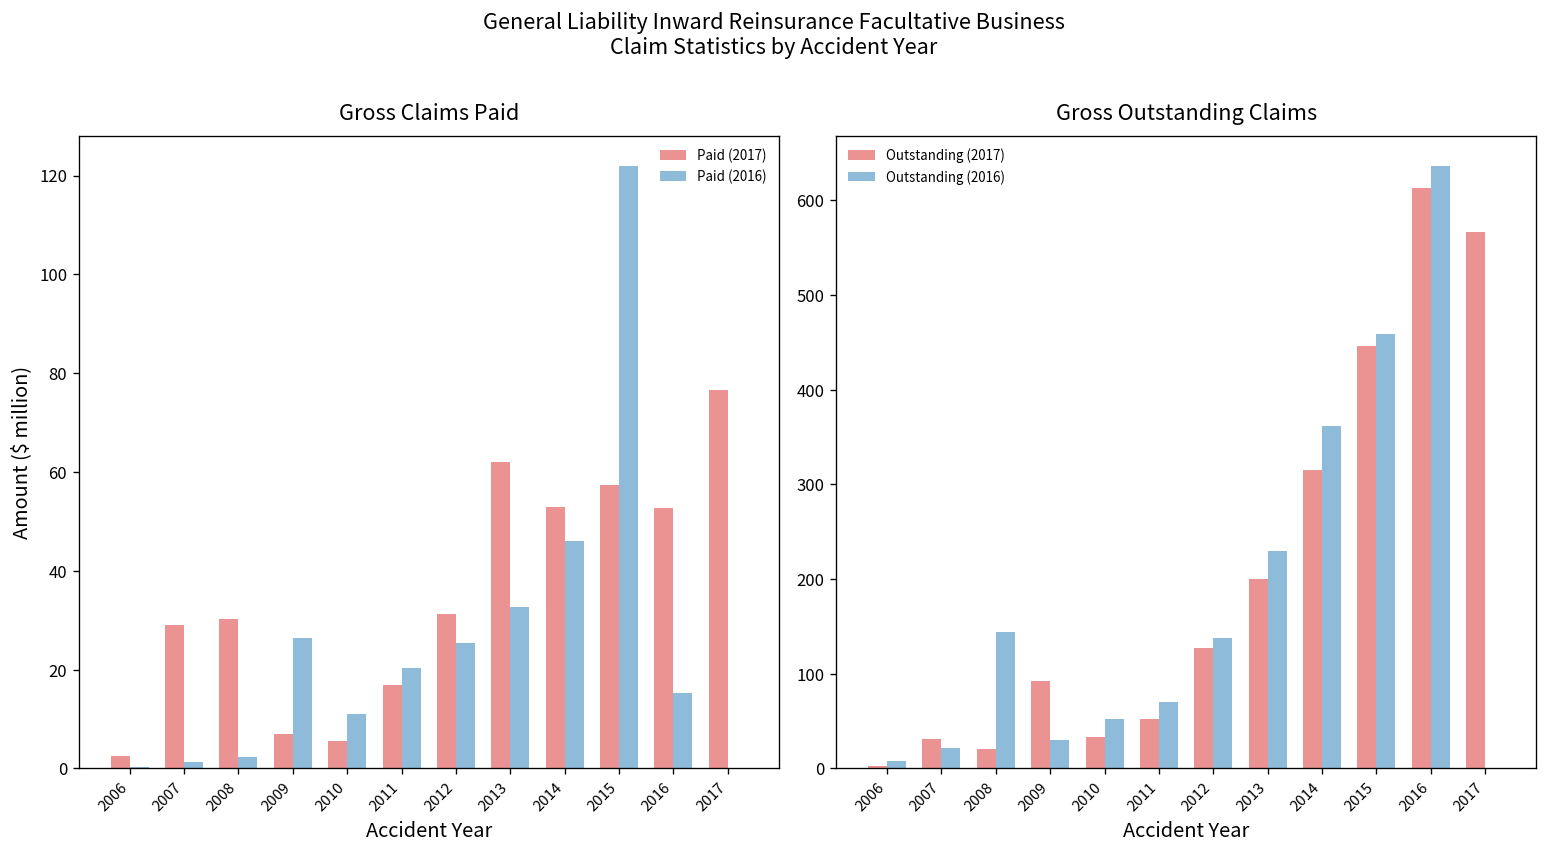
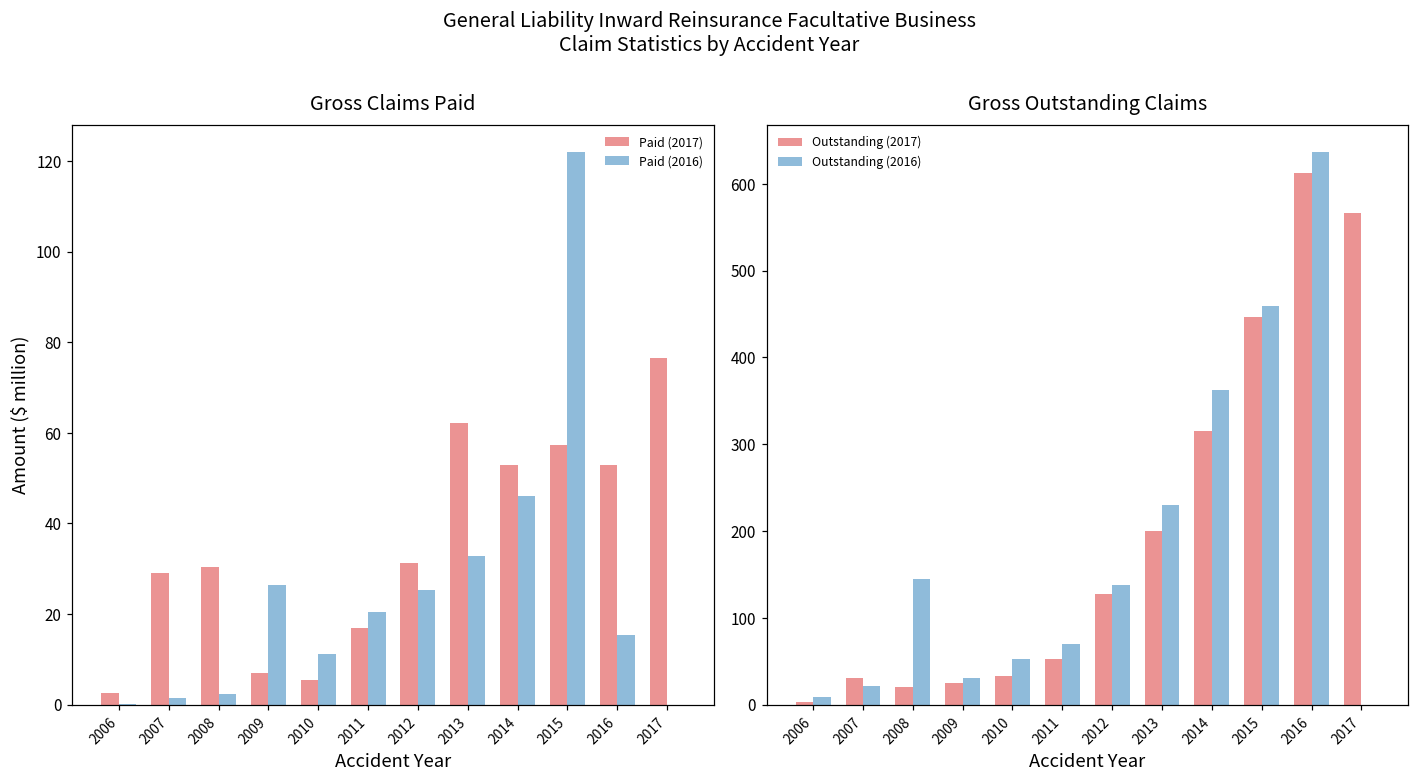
Gross Outstanding Claims, Outstanding (2017), 2009: 90 -> 20
